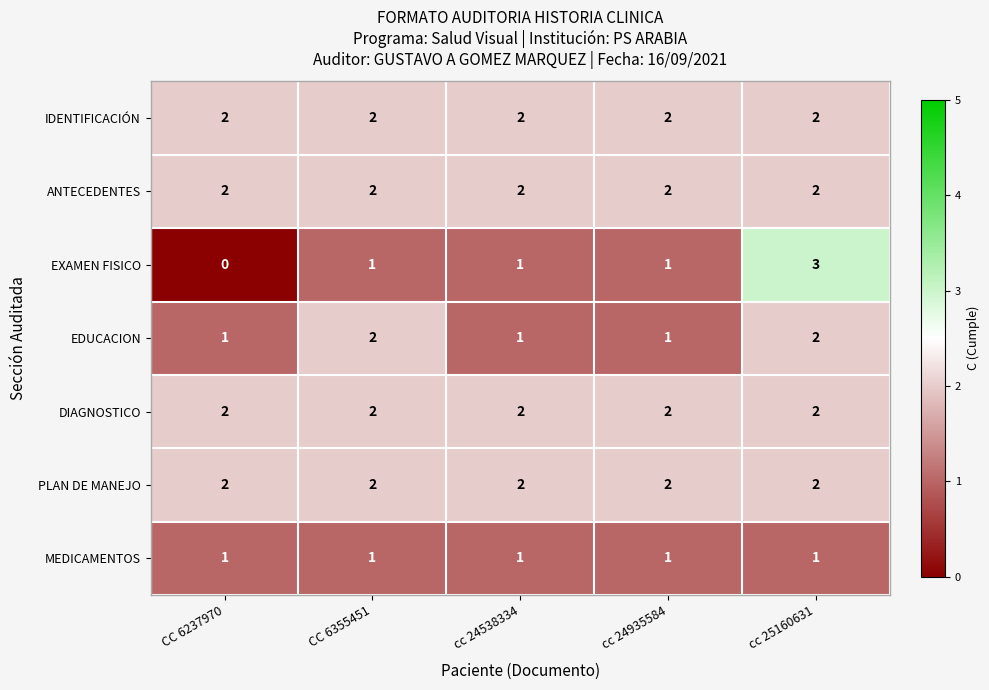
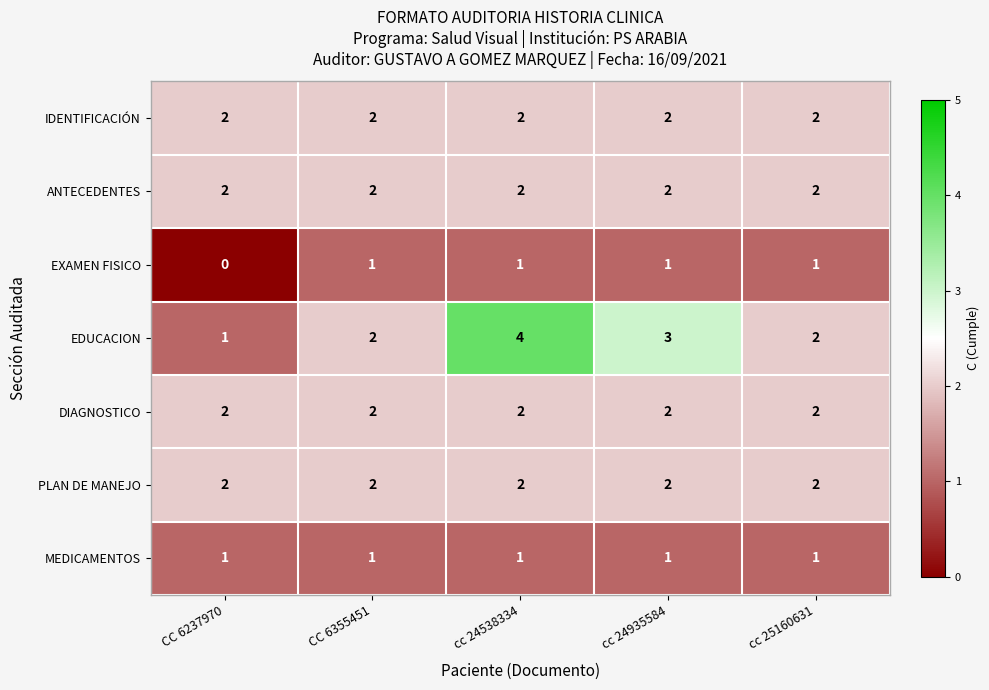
EXAMEN FISICO, cc 25160631: 3 -> 1
EDUCACION, cc 24538334: 1 -> 4
EDUCACION, cc 24935584: 1 -> 3
